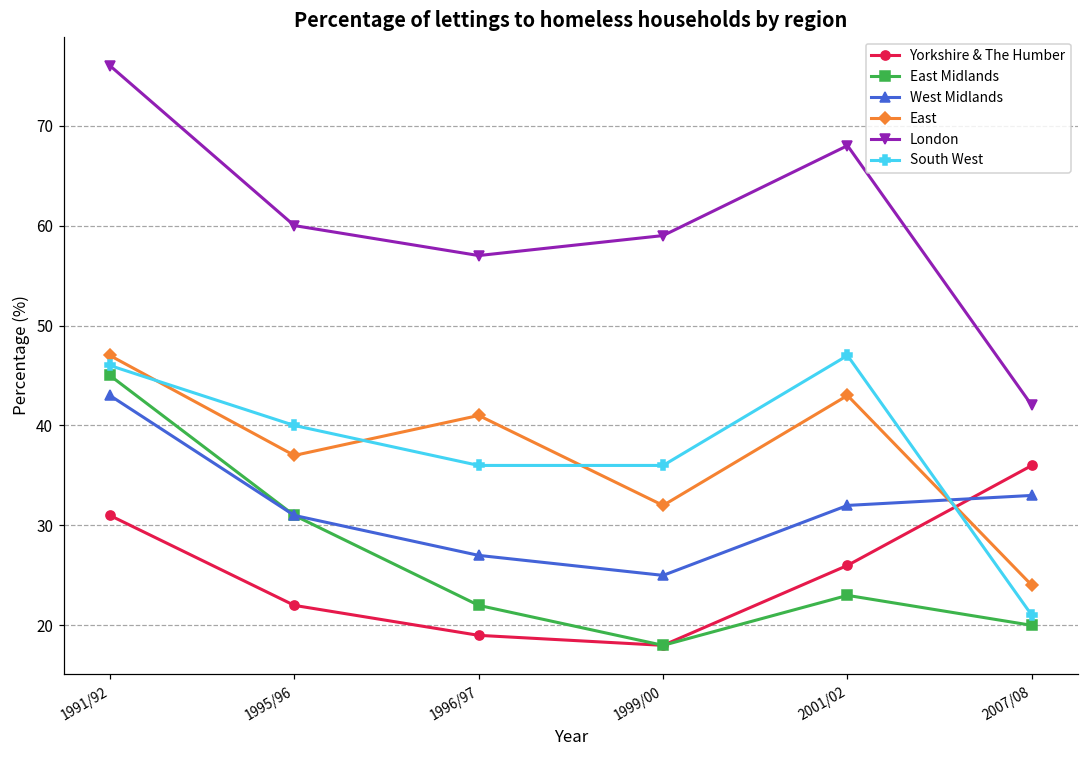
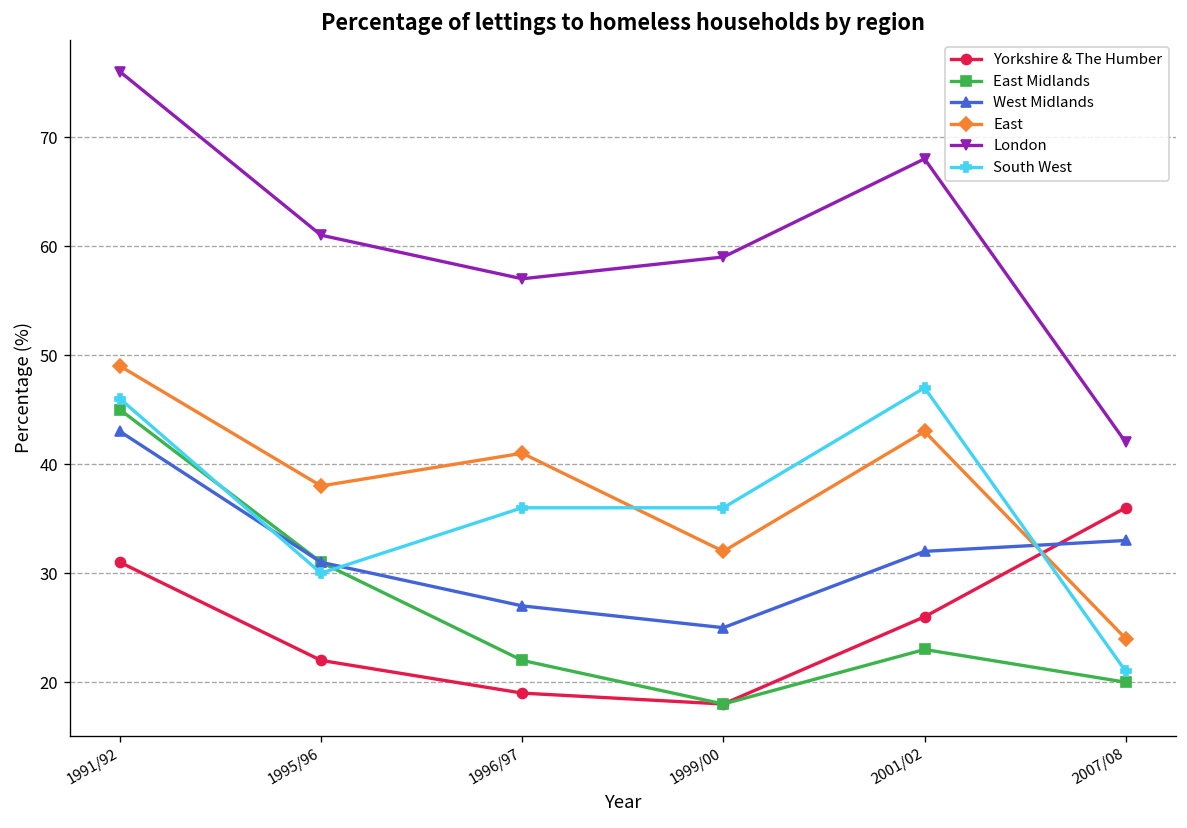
East, 1991/92: 47 -> 49
East, 1995/96: 37 -> 38
London, 1995/96: 60 -> 61
South West, 1995/96: 40 -> 30
